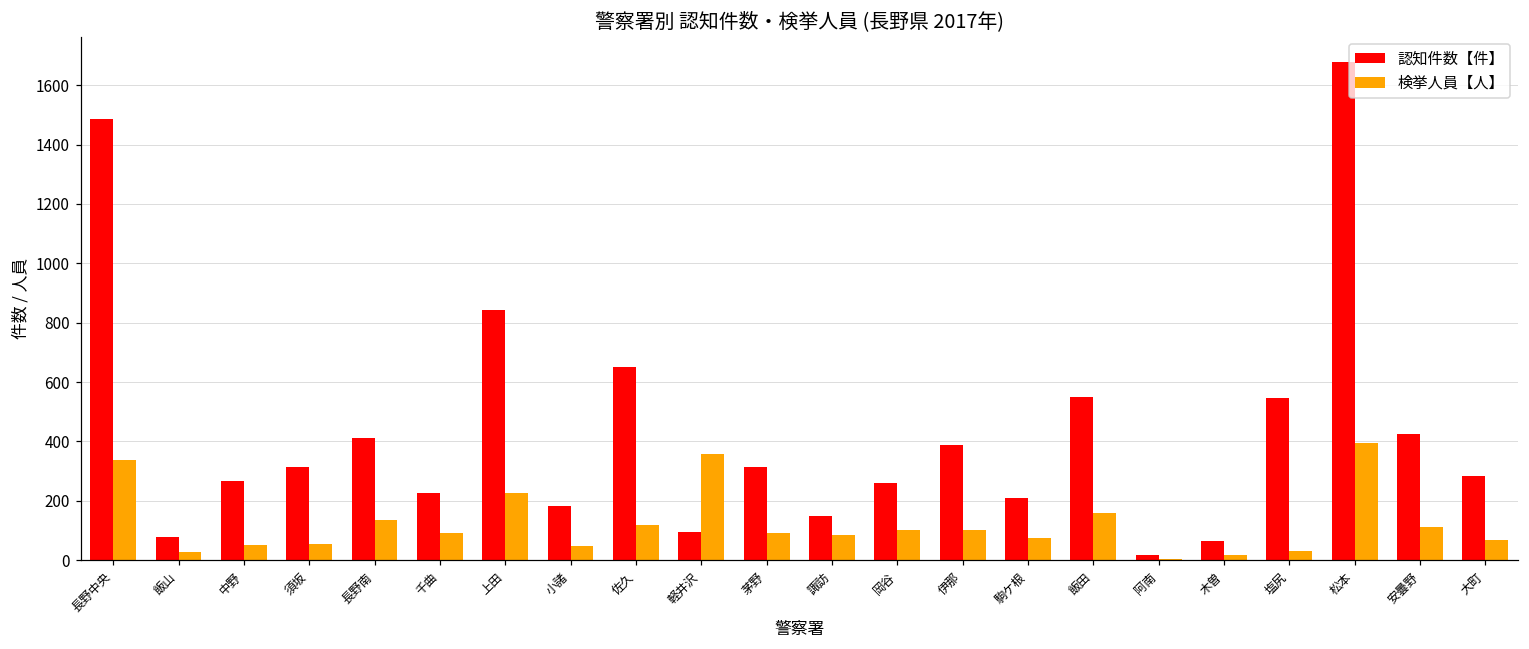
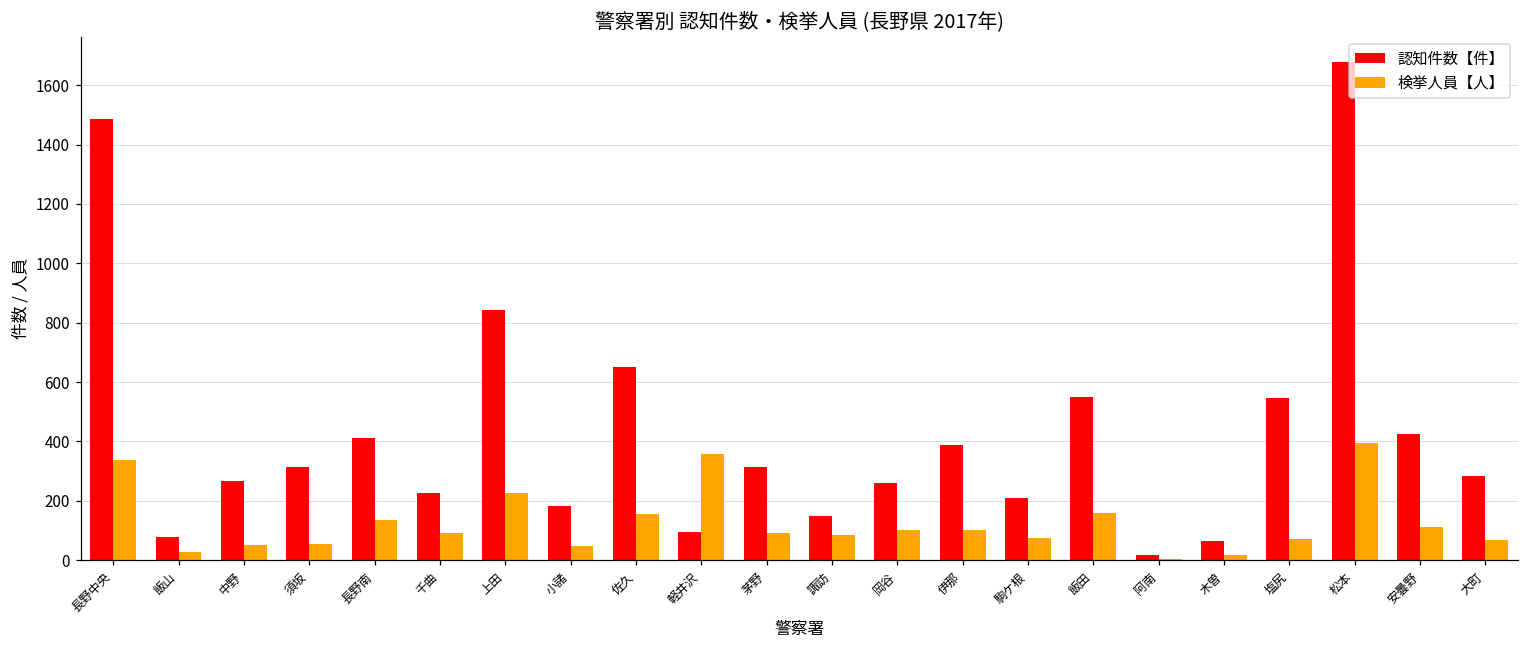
検挙人員【人】, 佐久: 120 -> 160
検挙人員【人】, 塩尻: 30 -> 70
